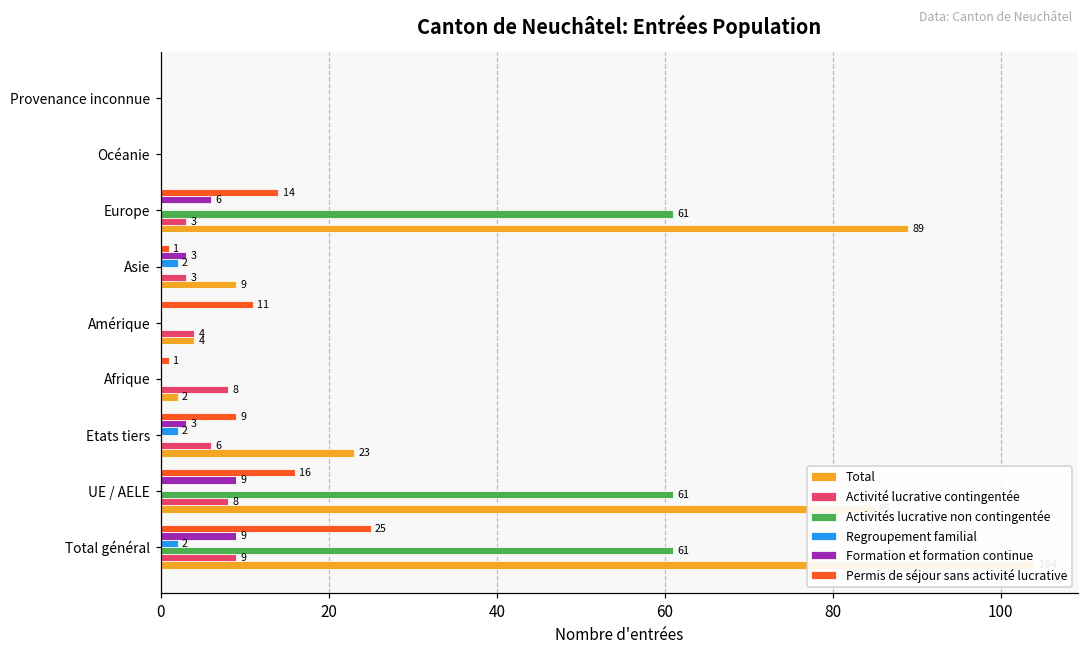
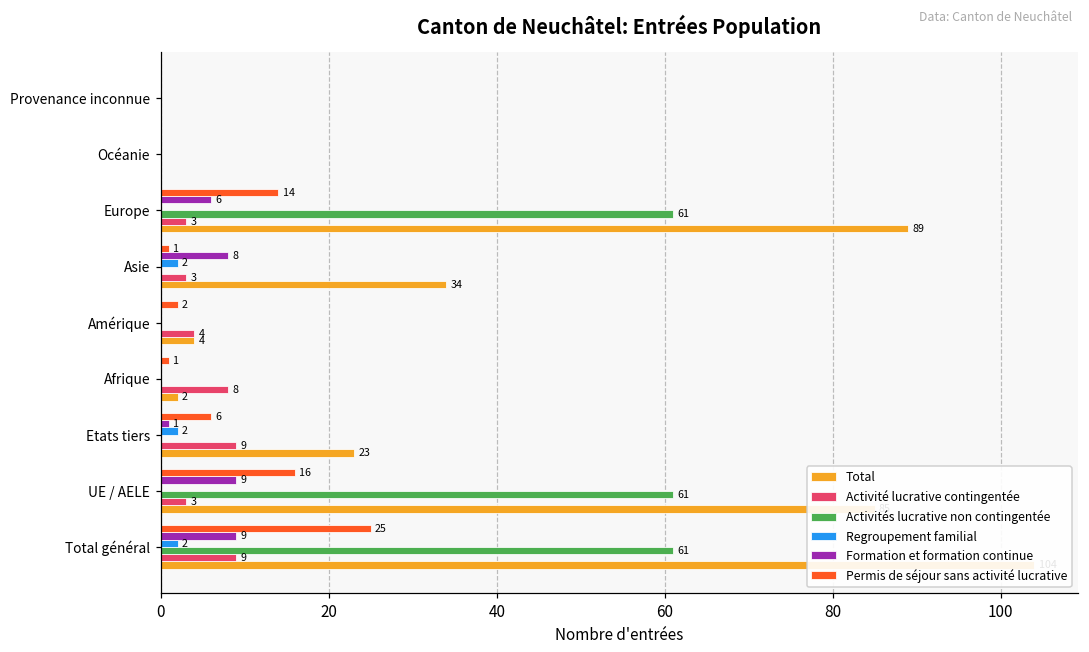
Formation et formation continue, Asie: 3 -> 8
Total, Asie: 9 -> 34
Permis de séjour sans activité lucrative, Amérique: 11 -> 2
Permis de séjour sans activité lucrative, Etats tiers: 9 -> 6
Formation et formation continue, Etats tiers: 3 -> 1
Activité lucrative contingentée, Etats tiers: 6 -> 9
Activité lucrative contingentée, UE / AELE: 8 -> 3
